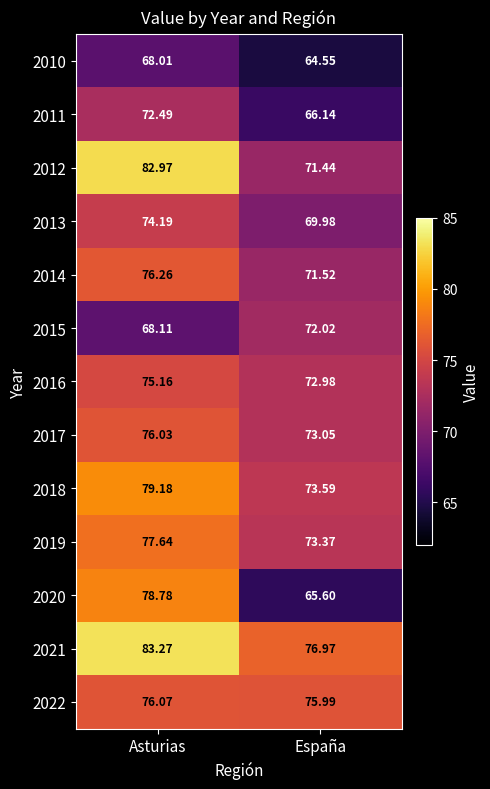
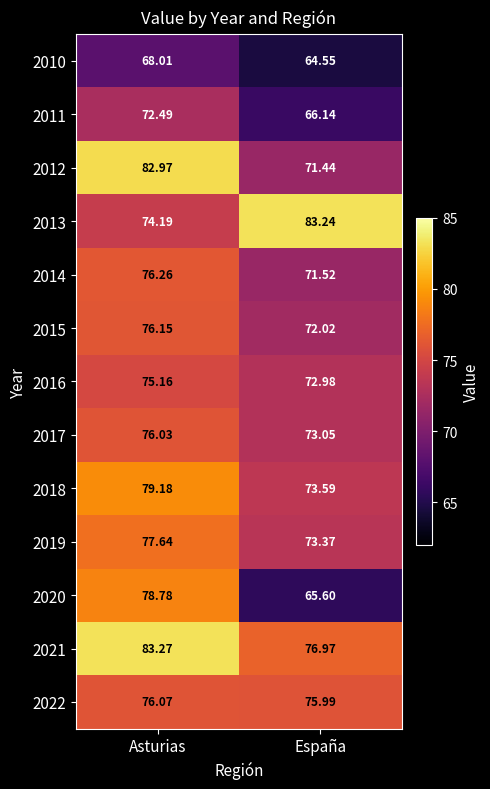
2013, España: 69.98 -> 83.24
2015, Asturias: 68.11 -> 76.15
